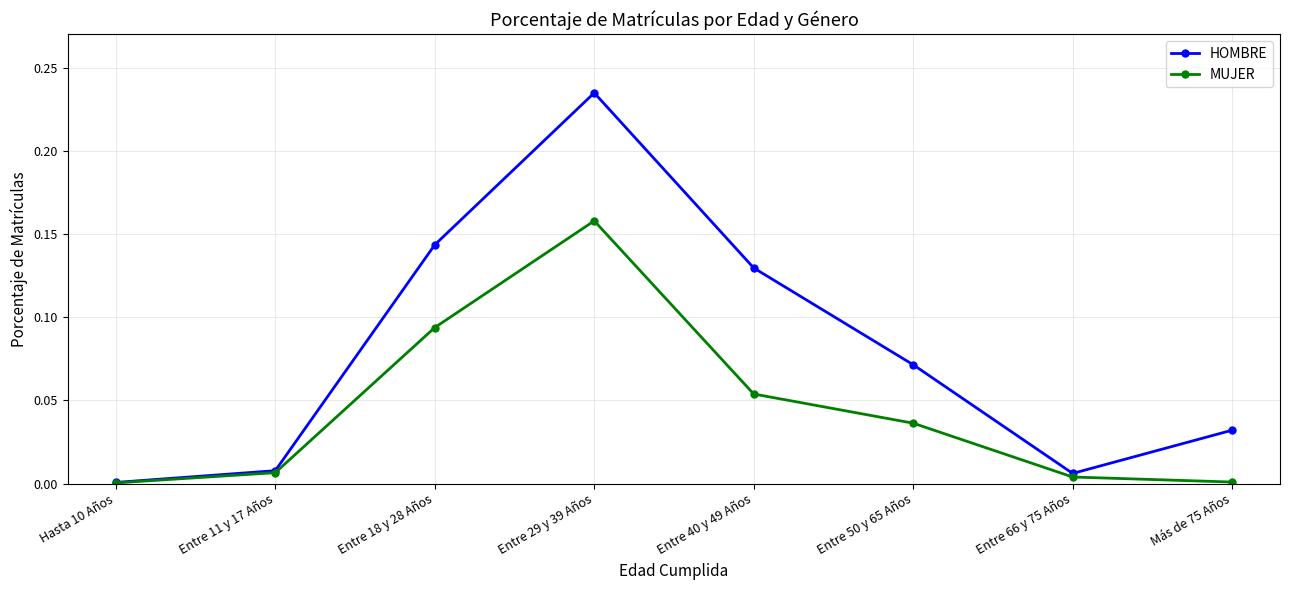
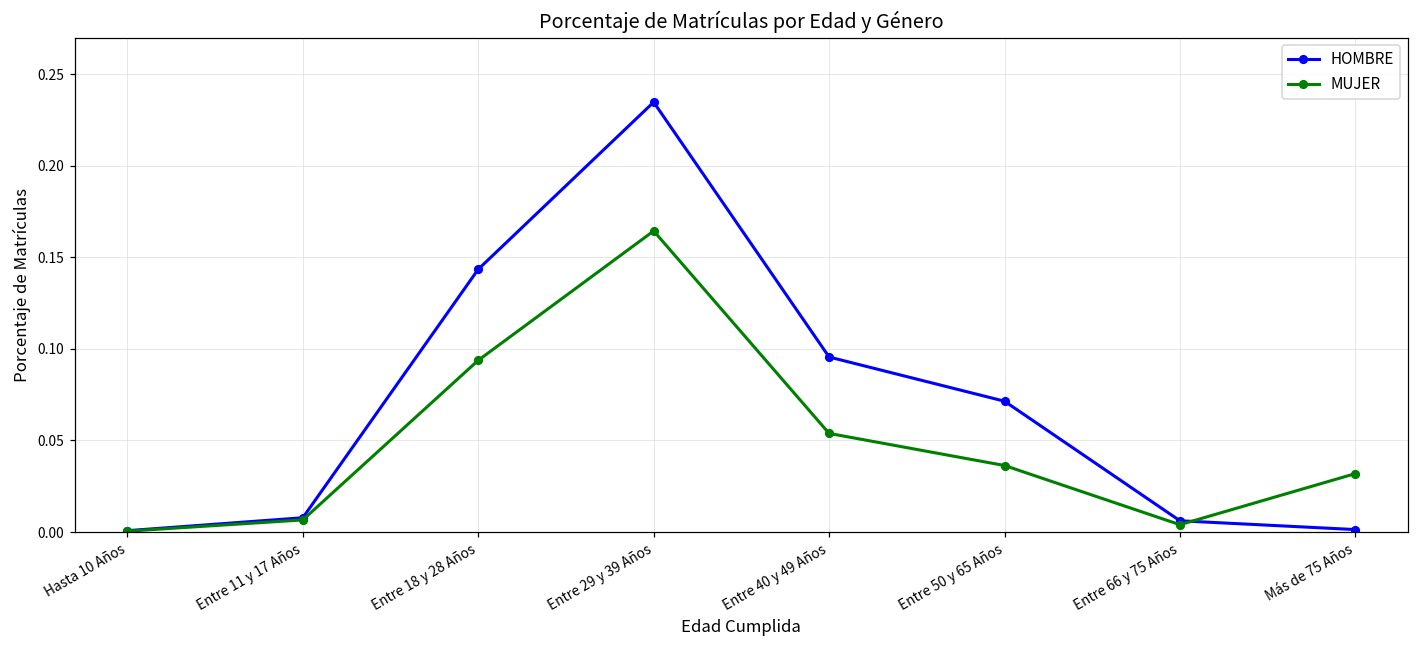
MUJER, Entre 29 y 39 Años: 0.158 -> 0.164
HOMBRE, Entre 40 y 49 Años: 0.130 -> 0.096
HOMBRE, Más de 75 Años: 0.032 -> 0.001
MUJER, Más de 75 Años: 0.001 -> 0.032
